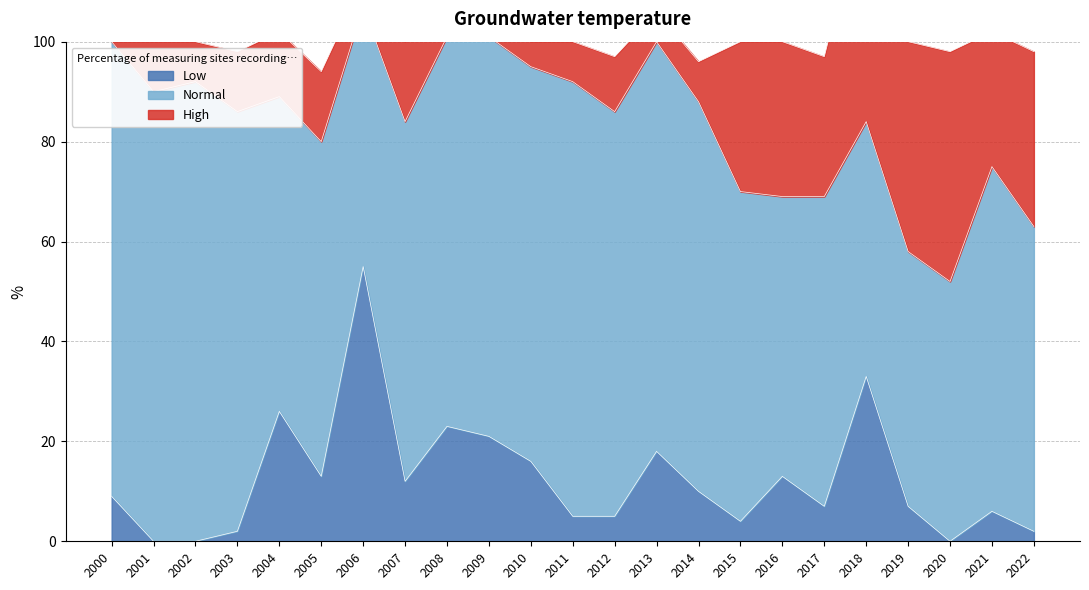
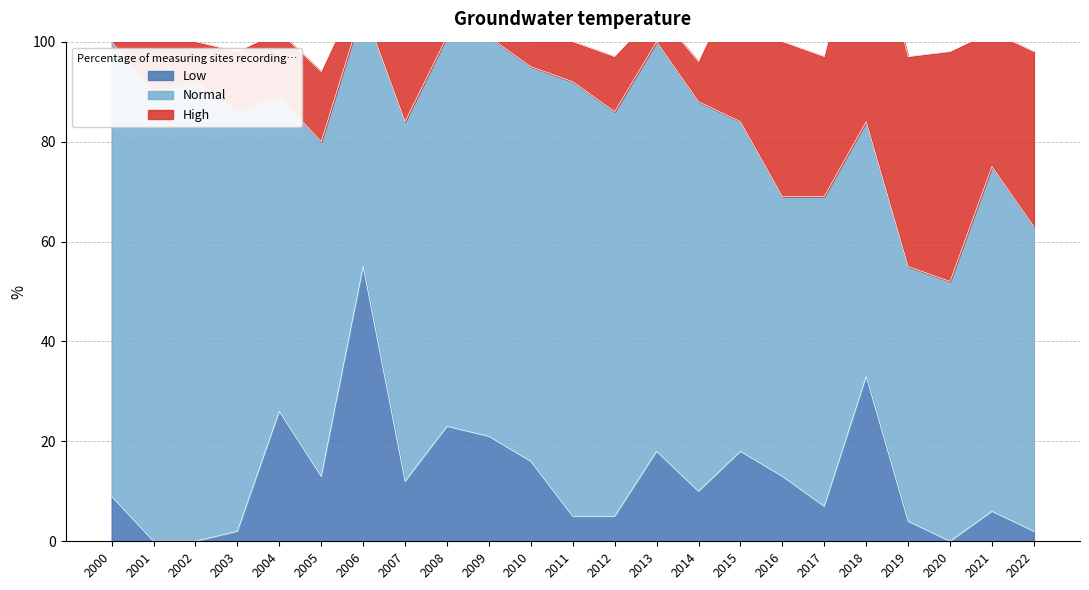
Low, 2015: 4 -> 18
Low, 2019: 7 -> 4
